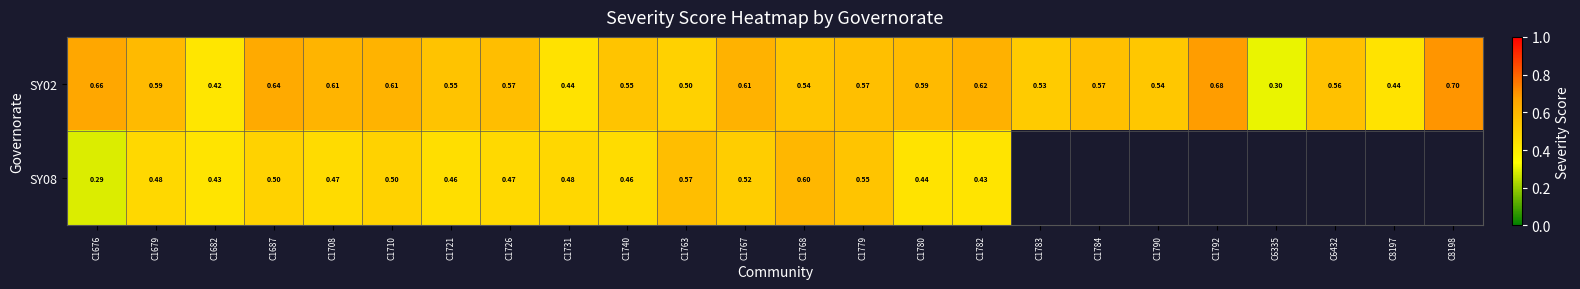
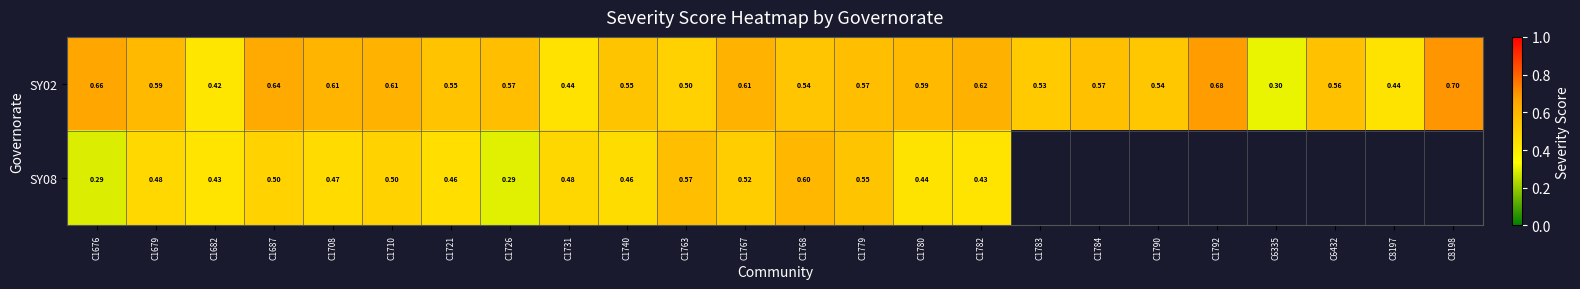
SY08, C1726: 0.47 -> 0.29
